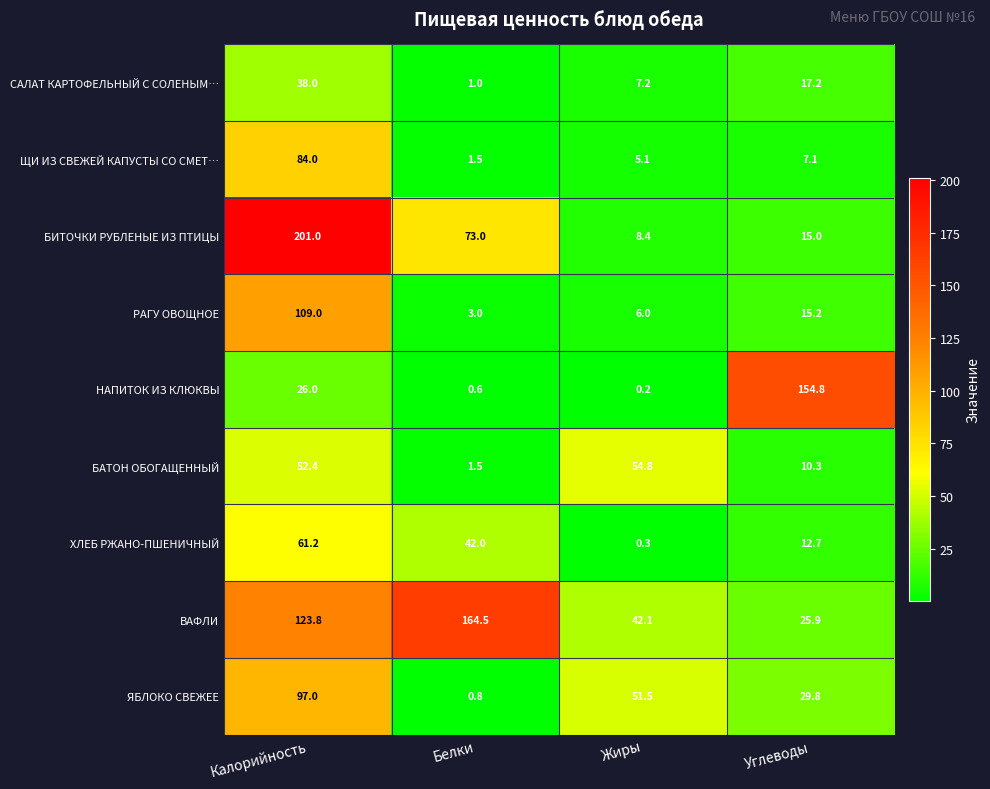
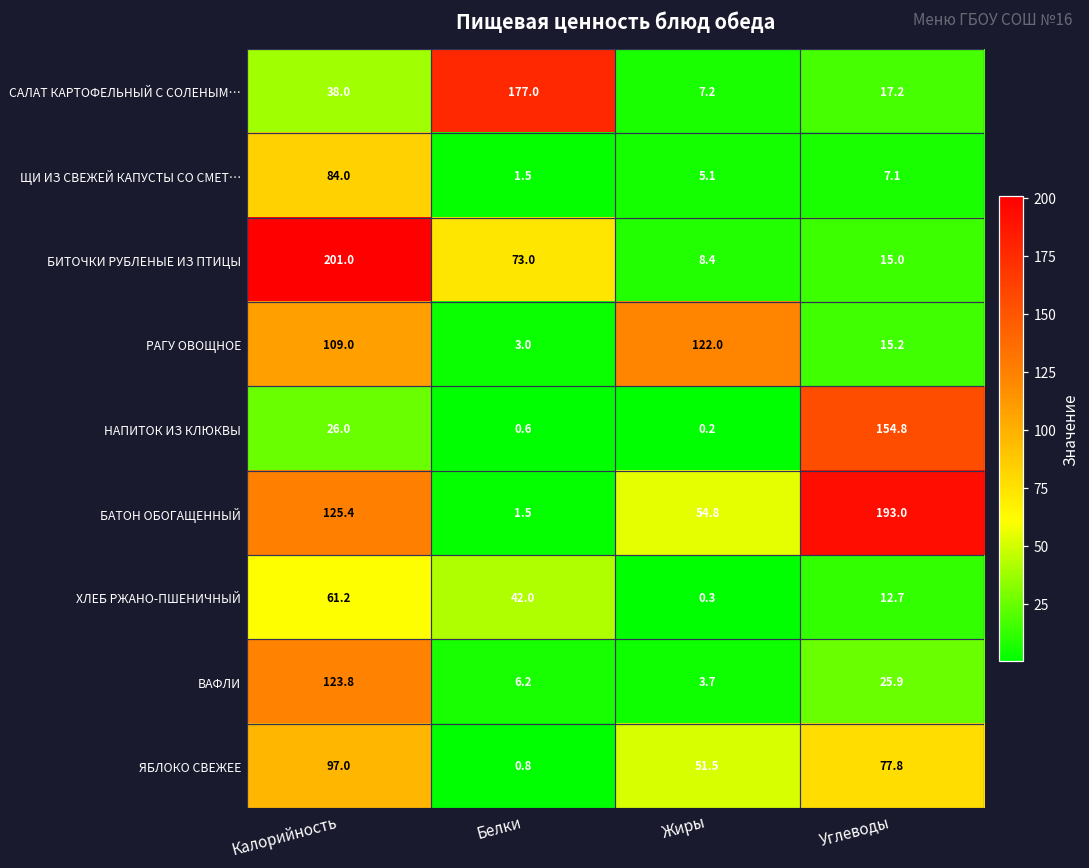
САЛАТ КАРТОФЕЛЬНЫЙ С СОЛЕНЫМ…, Белки: 1.0 -> 177.0
РАГУ ОВОЩНОЕ, Жиры: 6.0 -> 122.0
БАТОН ОБОГАЩЕННЫЙ, Калорийность: 52.4 -> 125.4
БАТОН ОБОГАЩЕННЫЙ, Углеводы: 10.3 -> 193.0
ВАФЛИ, Белки: 164.5 -> 6.2
ВАФЛИ, Жиры: 42.1 -> 3.7
ЯБЛОКО СВЕЖЕЕ, Углеводы: 29.8 -> 77.8
